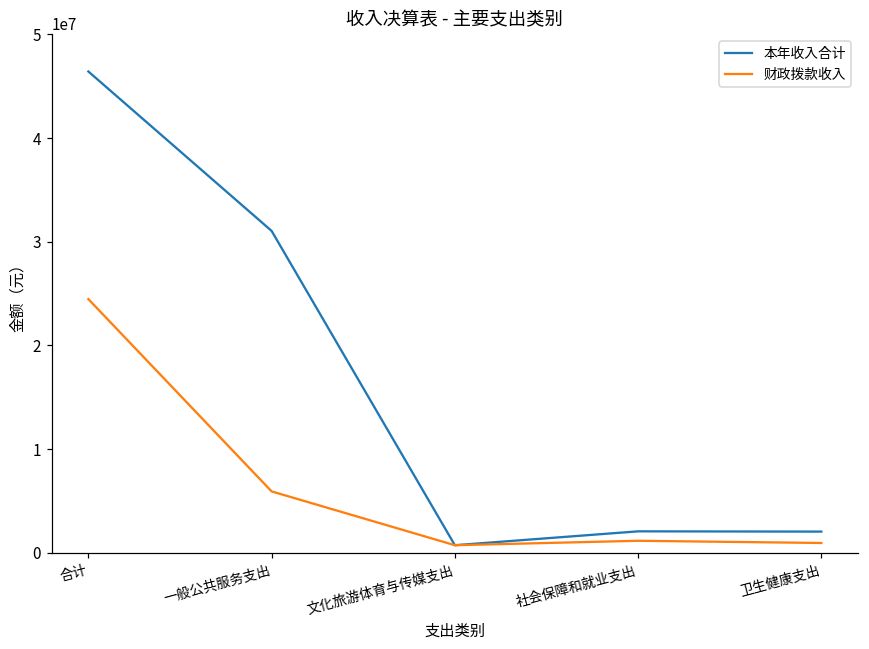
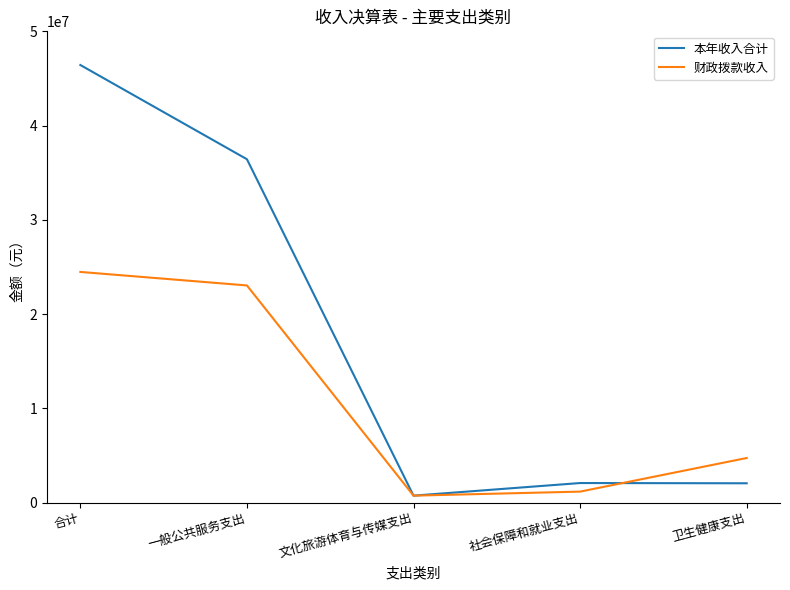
本年收入合计, 一般公共服务支出: 31000000 -> 36000000
财政拨款收入, 一般公共服务支出: 6000000 -> 23000000
财政拨款收入, 卫生健康支出: 1000000 -> 5000000
